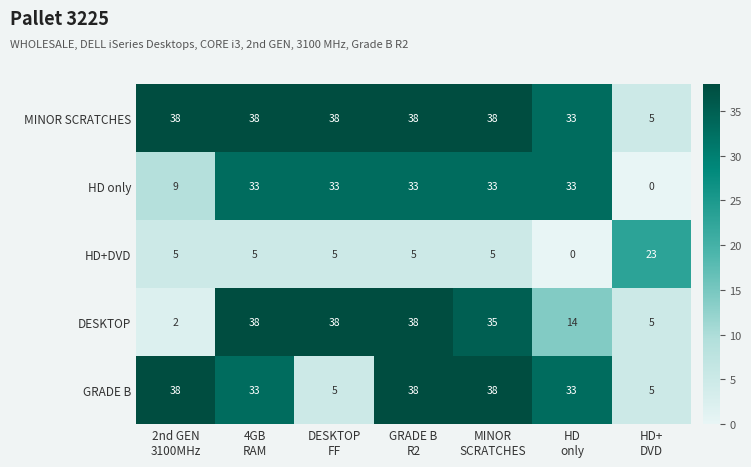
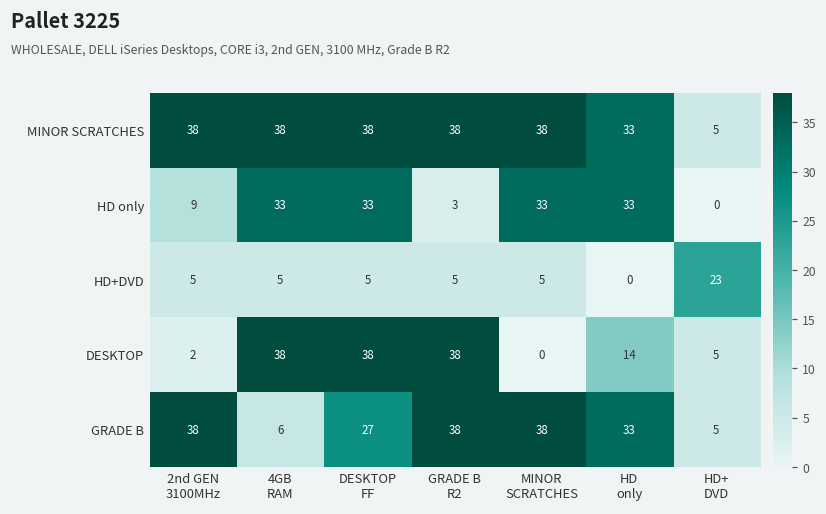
HD only, GRADE B R2: 33 -> 3
DESKTOP, MINOR SCRATCHES: 35 -> 0
GRADE B, 4GB RAM: 33 -> 6
GRADE B, DESKTOP FF: 5 -> 27
